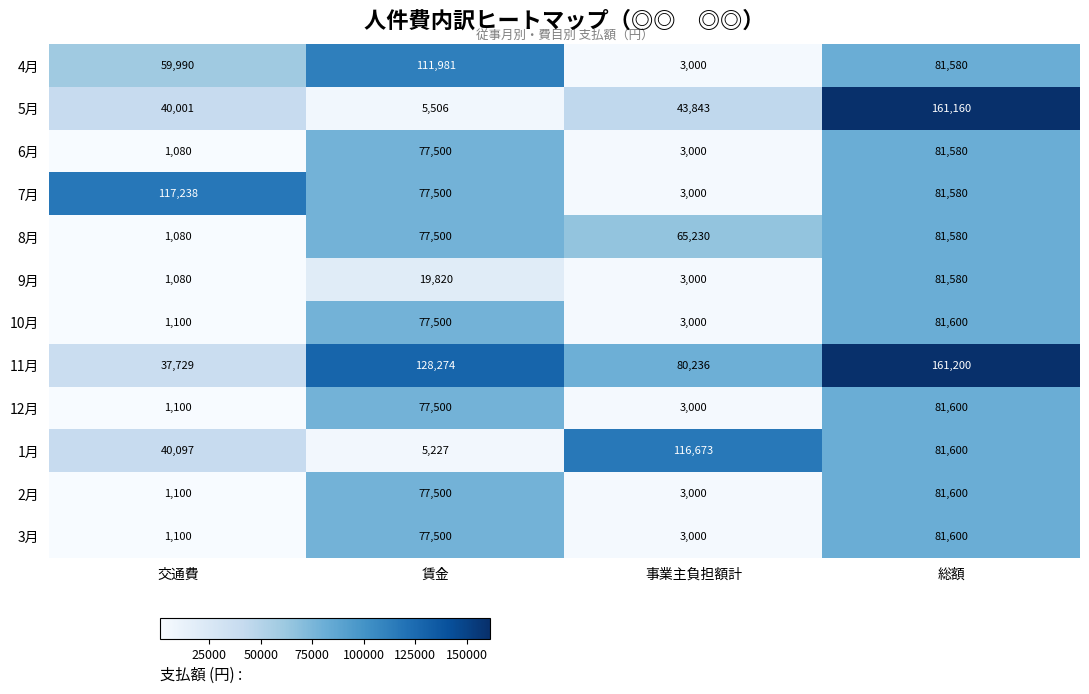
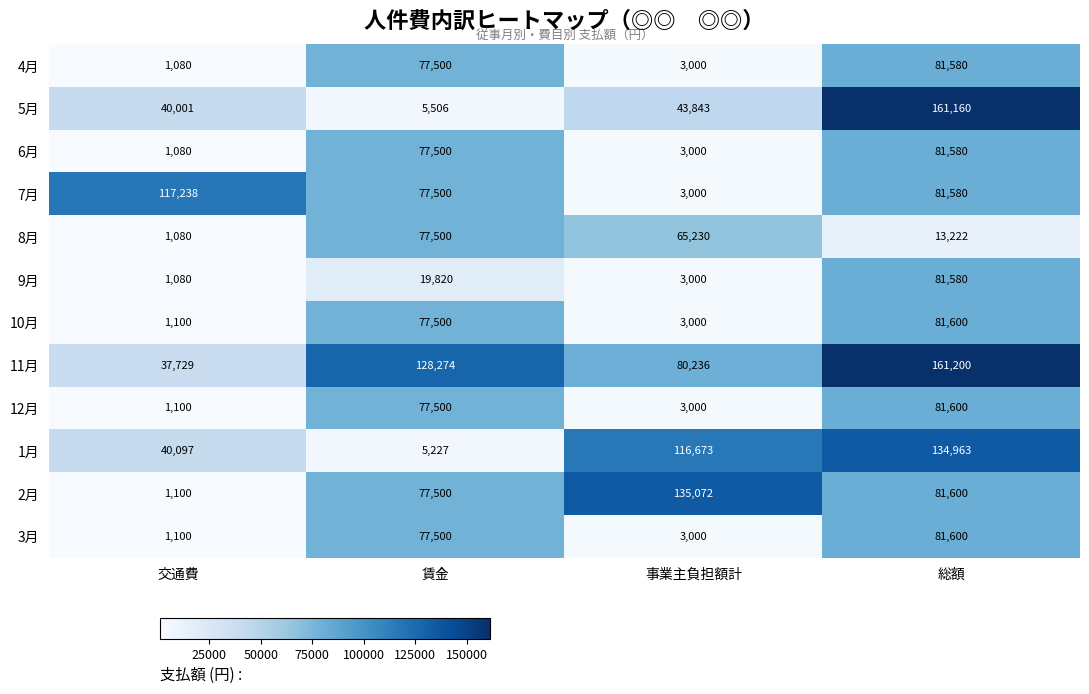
4月, 交通費: 59,990 -> 1,080
4月, 賃金: 111,981 -> 77,500
8月, 総額: 81,580 -> 13,222
1月, 総額: 81,600 -> 134,963
2月, 事業主負担額計: 3,000 -> 135,072
